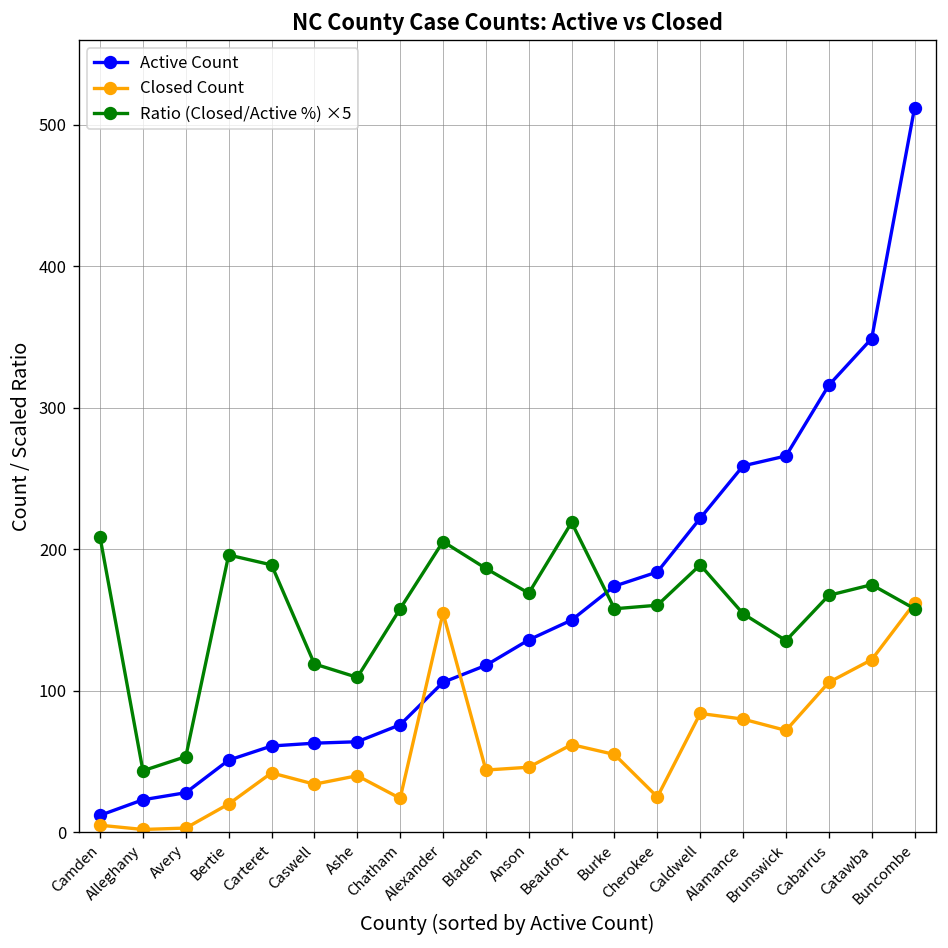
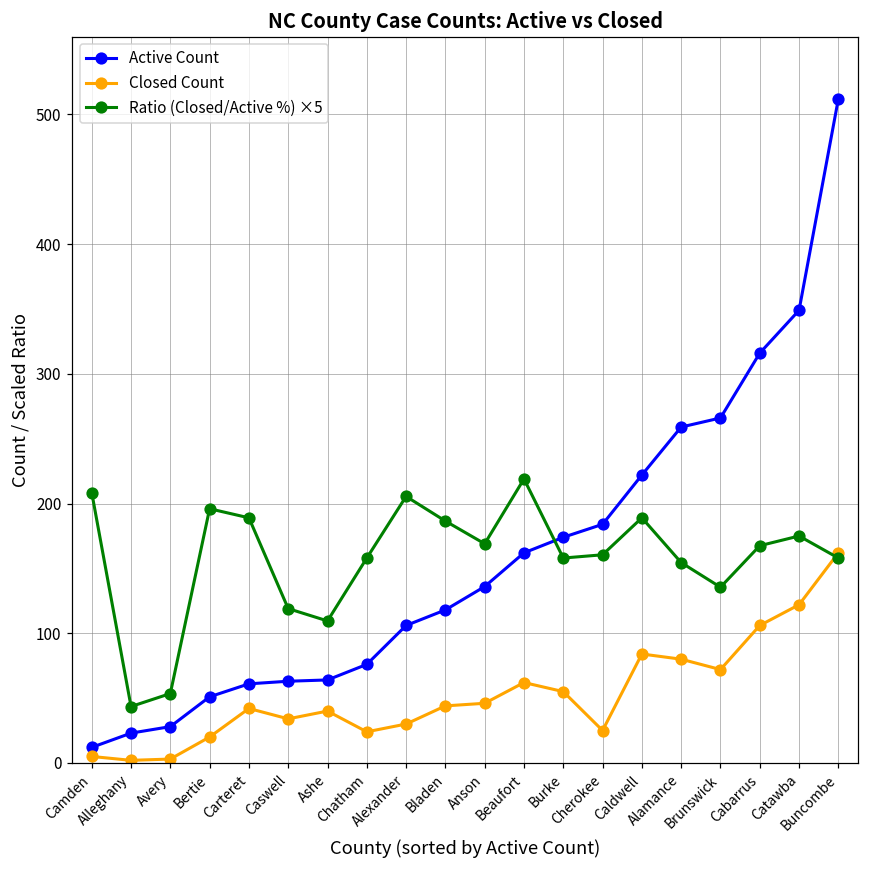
Closed Count, Alexander: 155 -> 30
Active Count, Beaufort: 150 -> 162
